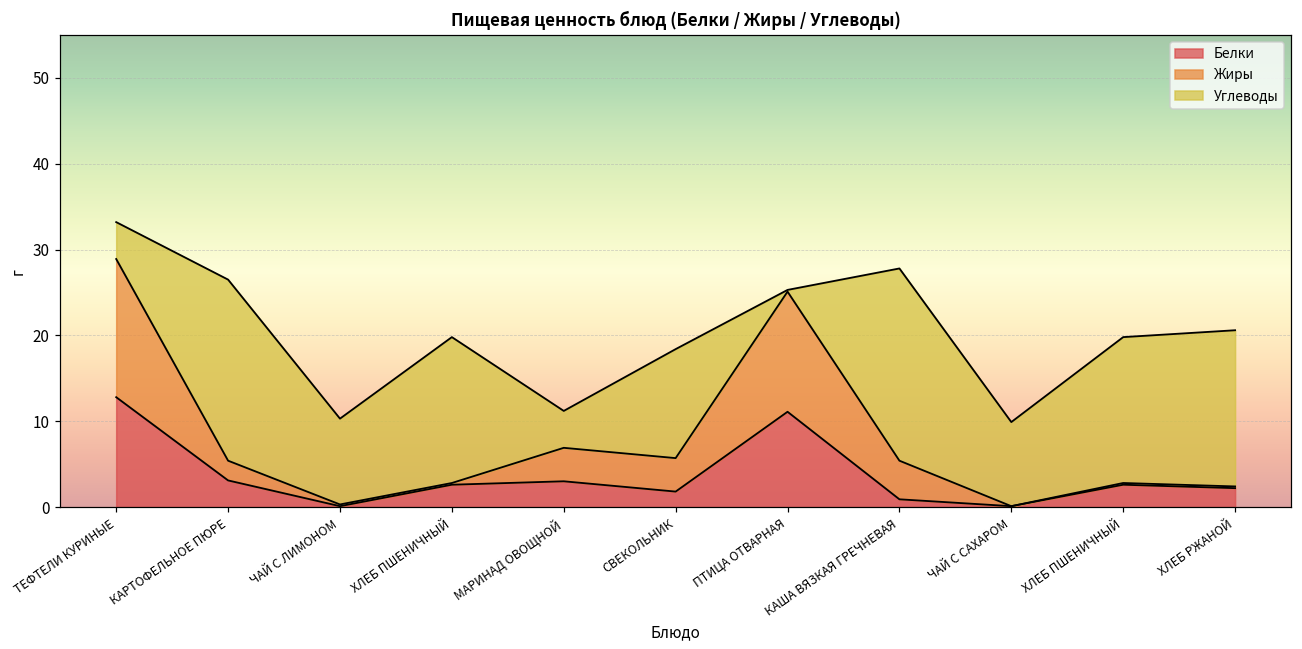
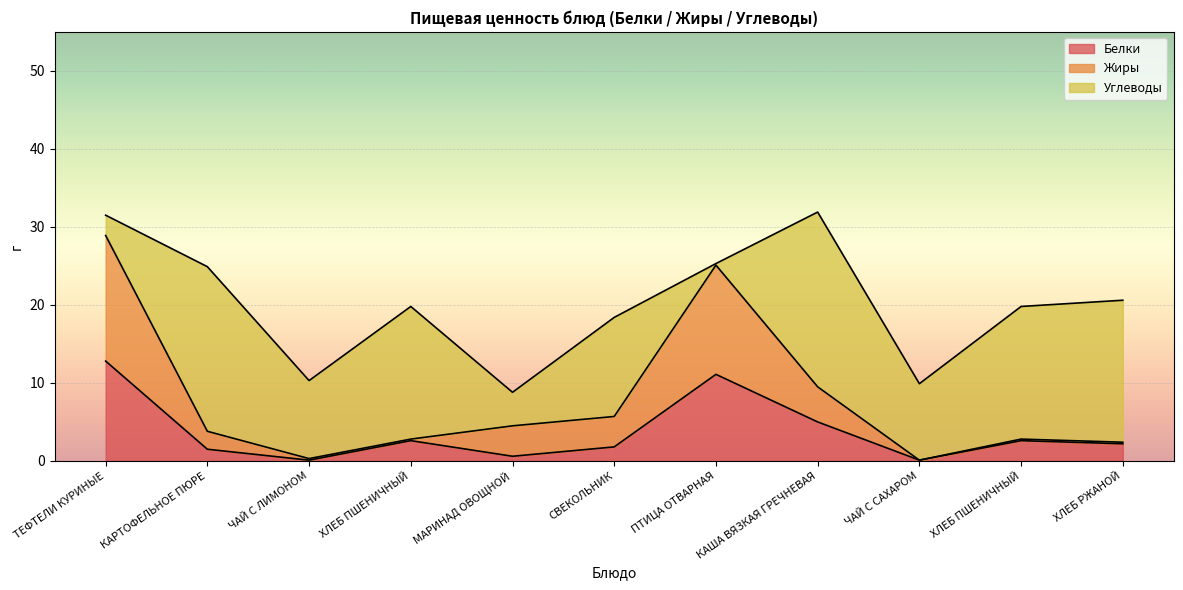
Углеводы, ТЕФТЕЛИ КУРИНЫЕ: 4 -> 3
Белки, КАРТОФЕЛЬНОЕ ПЮРЕ: 3 -> 2
Белки, МАРИНАД ОВОЩНОЙ: 3 -> 1
Белки, КАША ВЯЗКАЯ ГРЕЧНЕВАЯ: 1 -> 5
